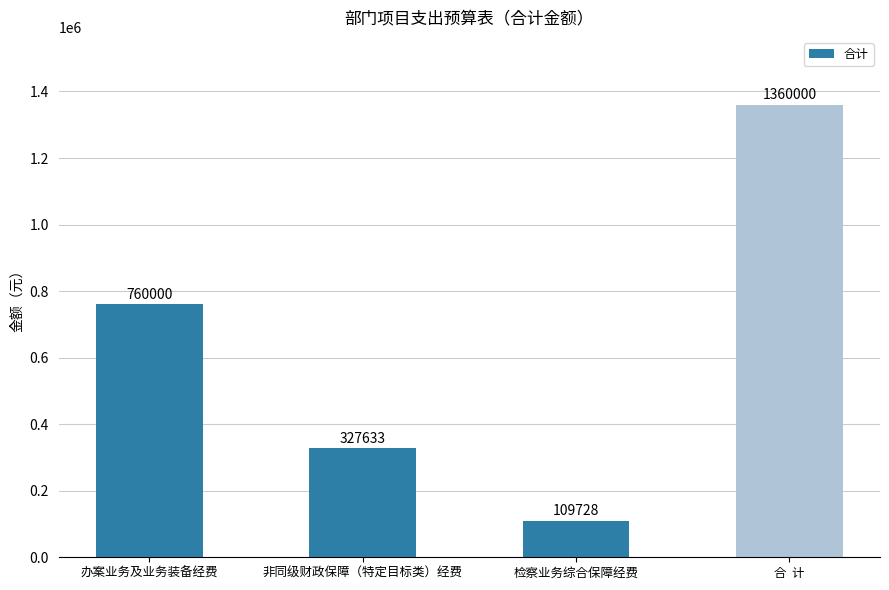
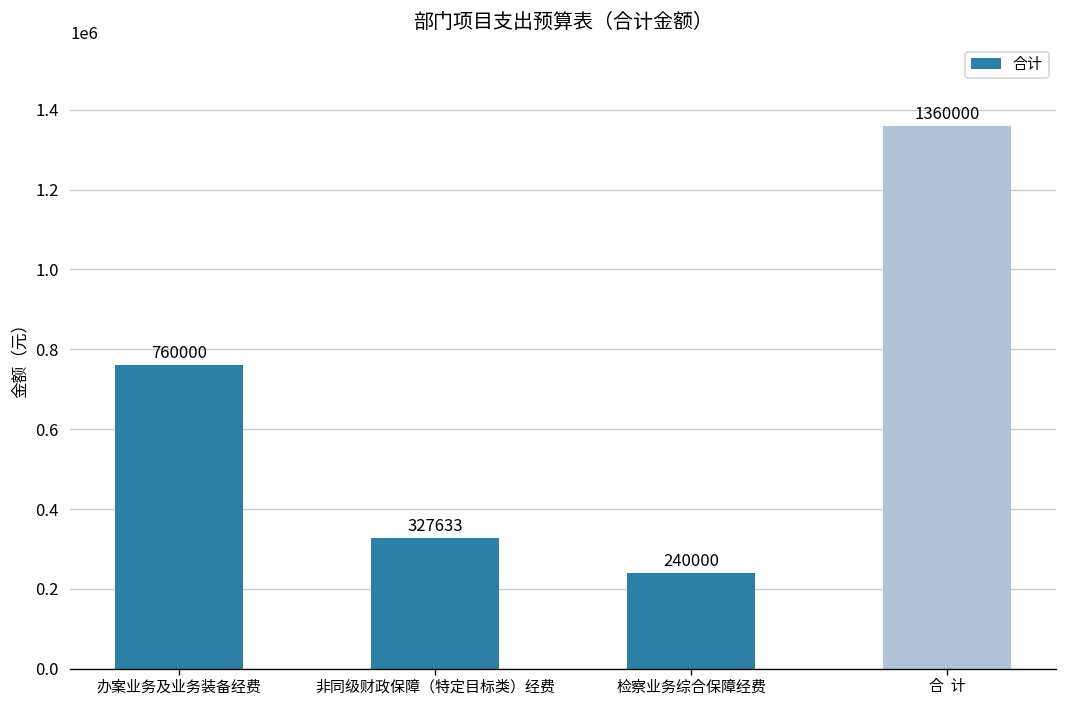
检察业务综合保障经费: 109728 -> 240000
